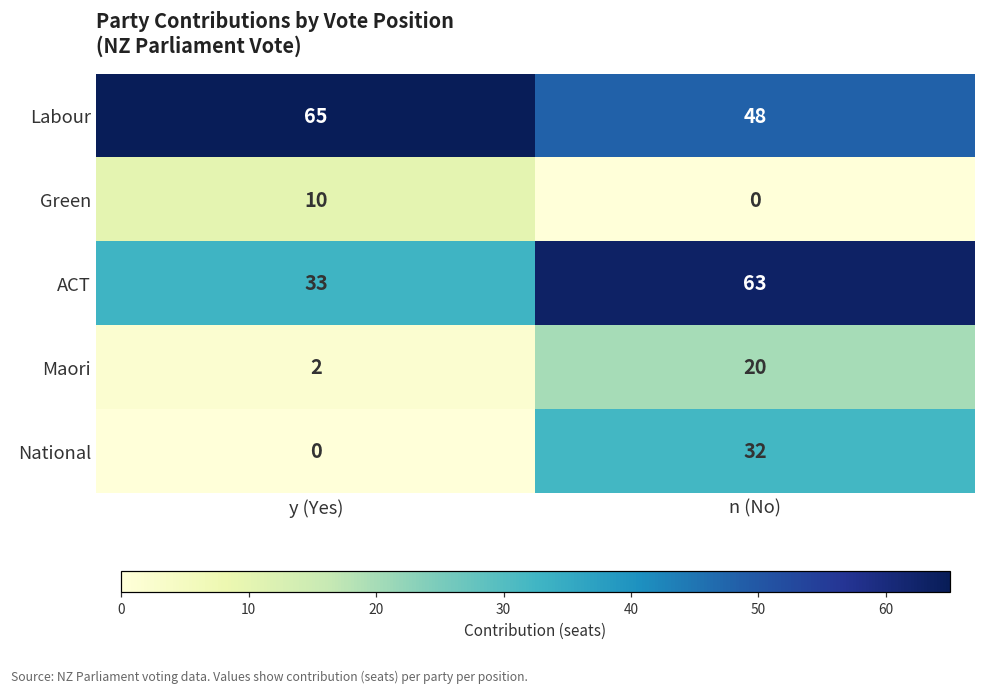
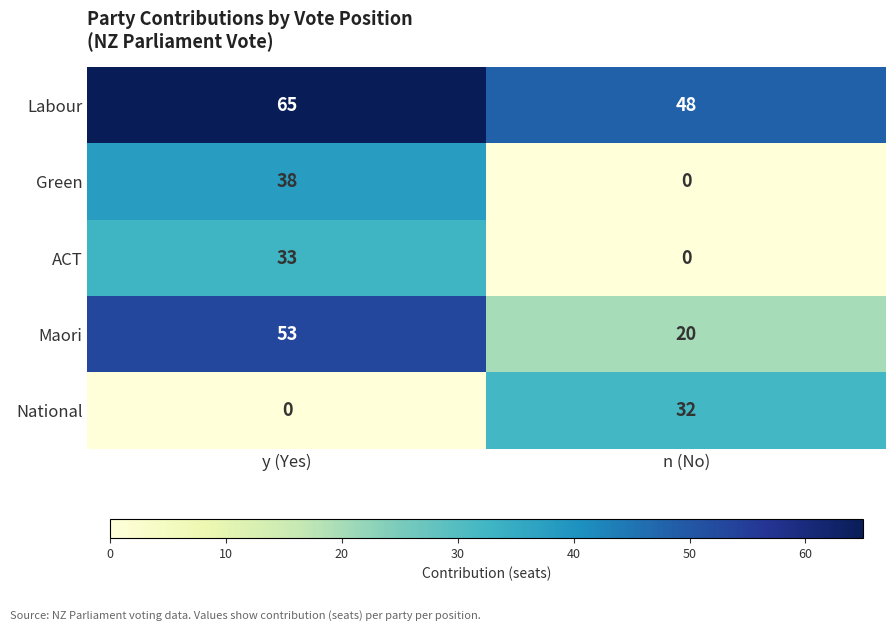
Green, y (Yes): 10 -> 38
ACT, n (No): 63 -> 0
Maori, y (Yes): 2 -> 53
